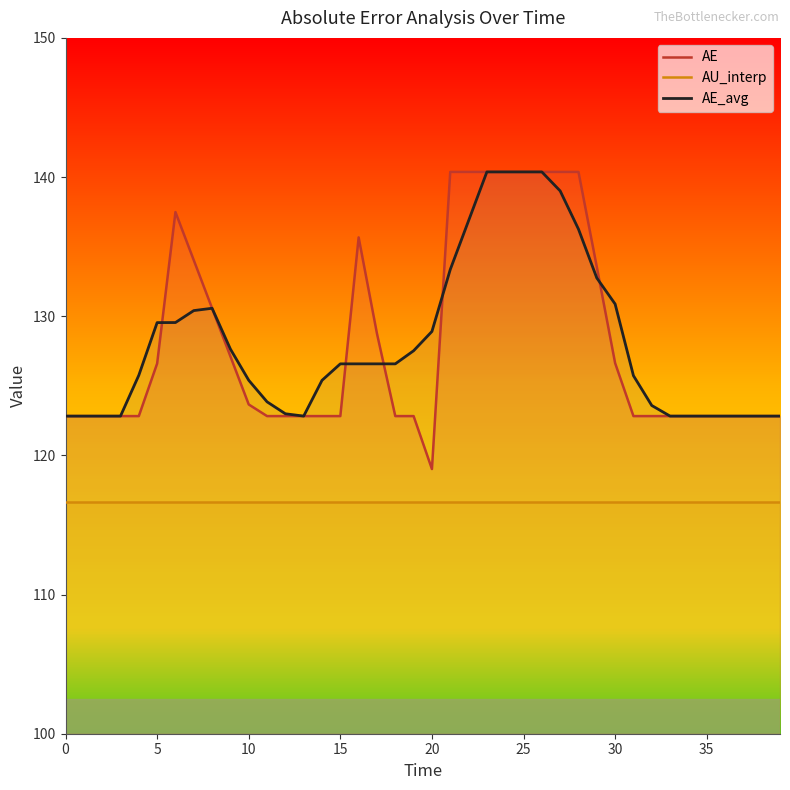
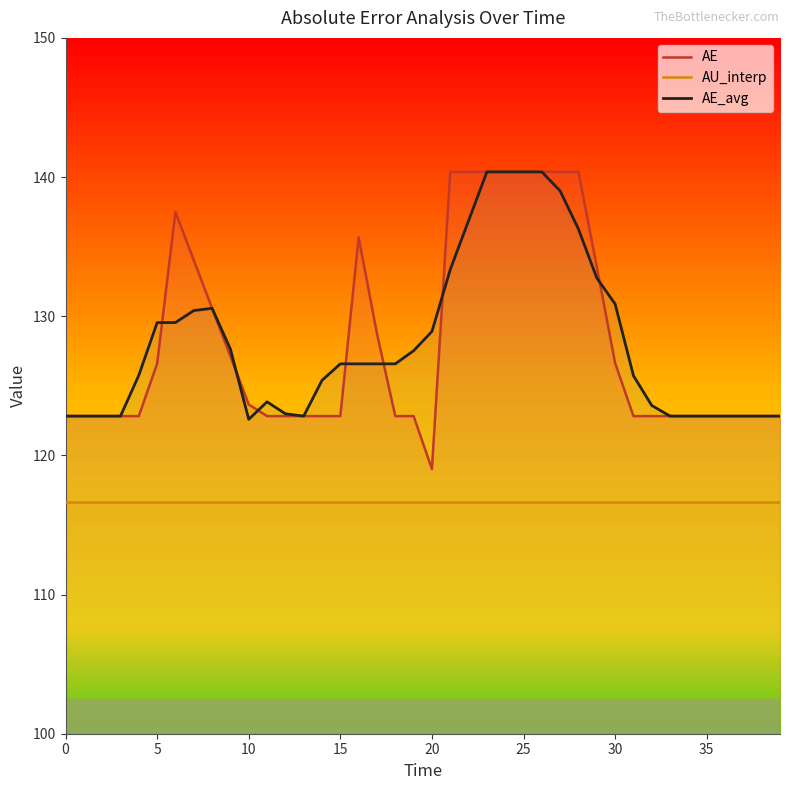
AE_avg, 10: 125.4 -> 122.6
